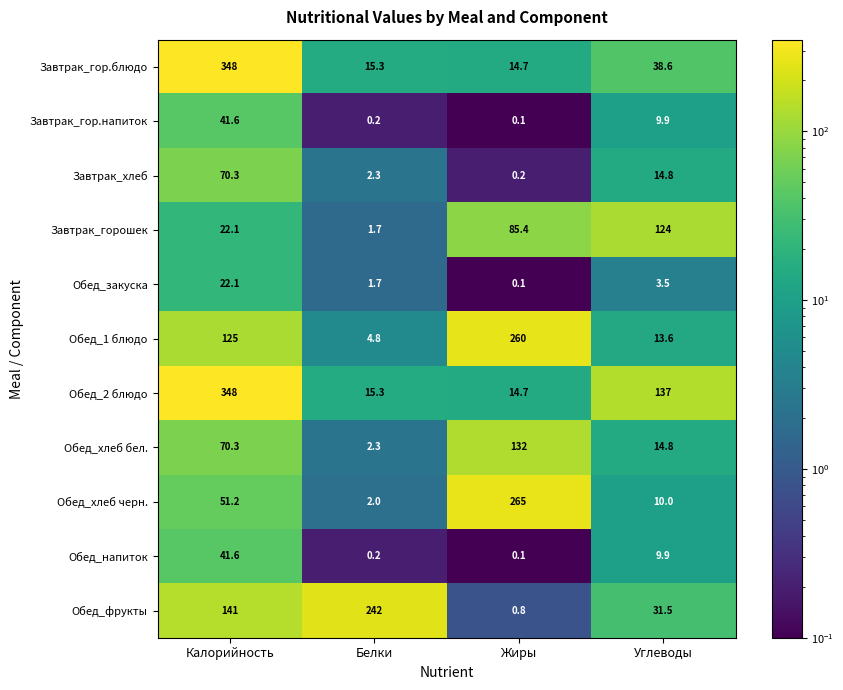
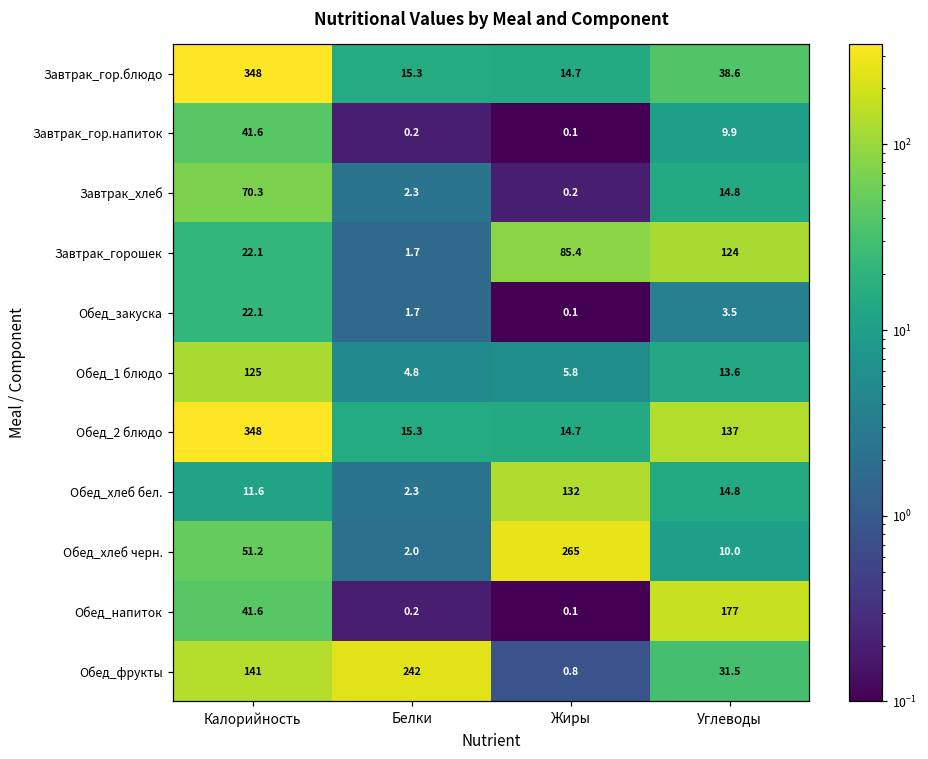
Обед_1 блюдо, Жиры: 260 -> 5.8
Обед_хлеб бел., Калорийность: 70.3 -> 11.6
Обед_напиток, Углеводы: 9.9 -> 177
